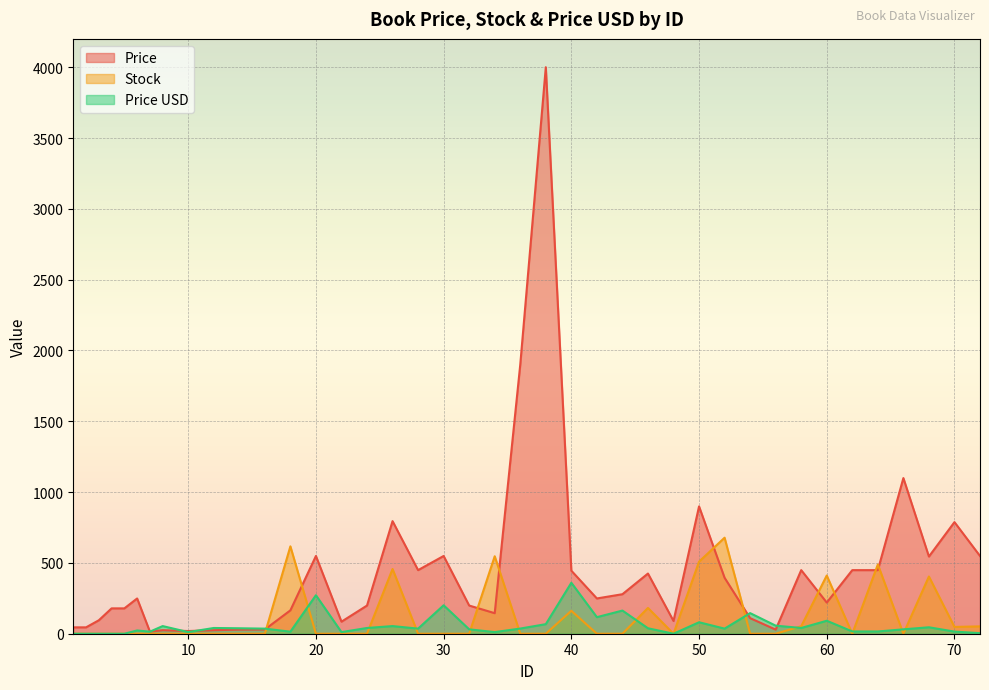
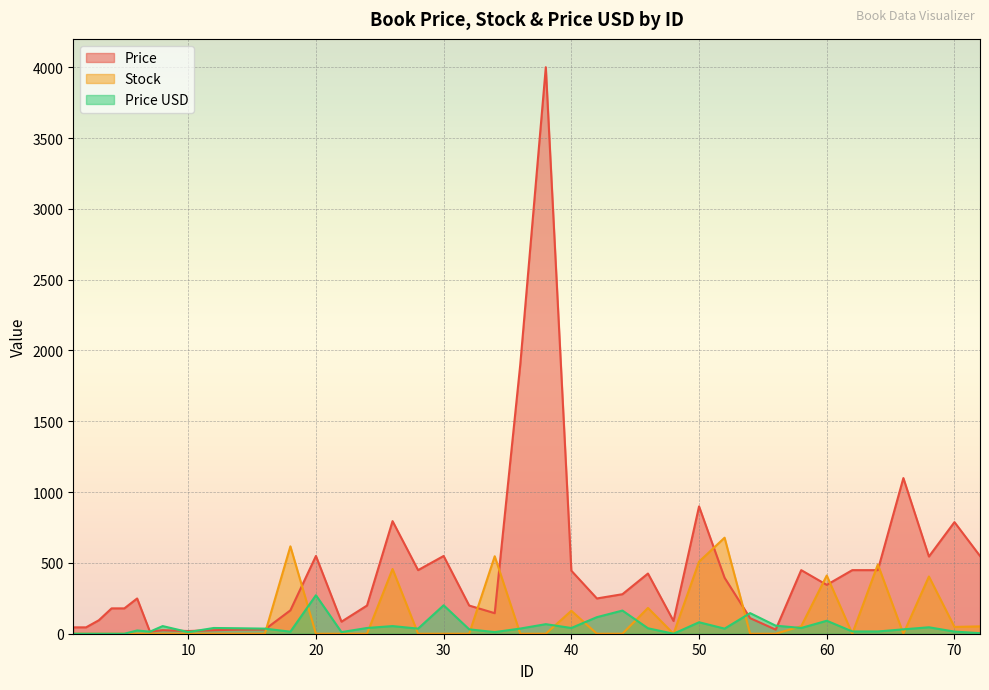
Price USD, 40: 360 -> 40
Price, 60: 220 -> 350
